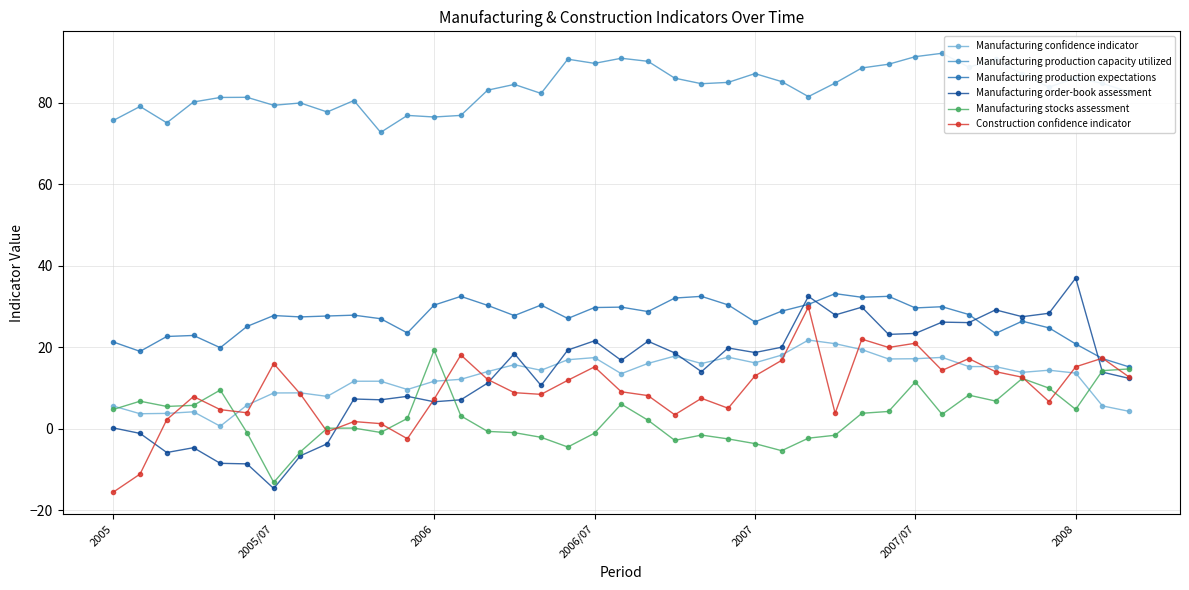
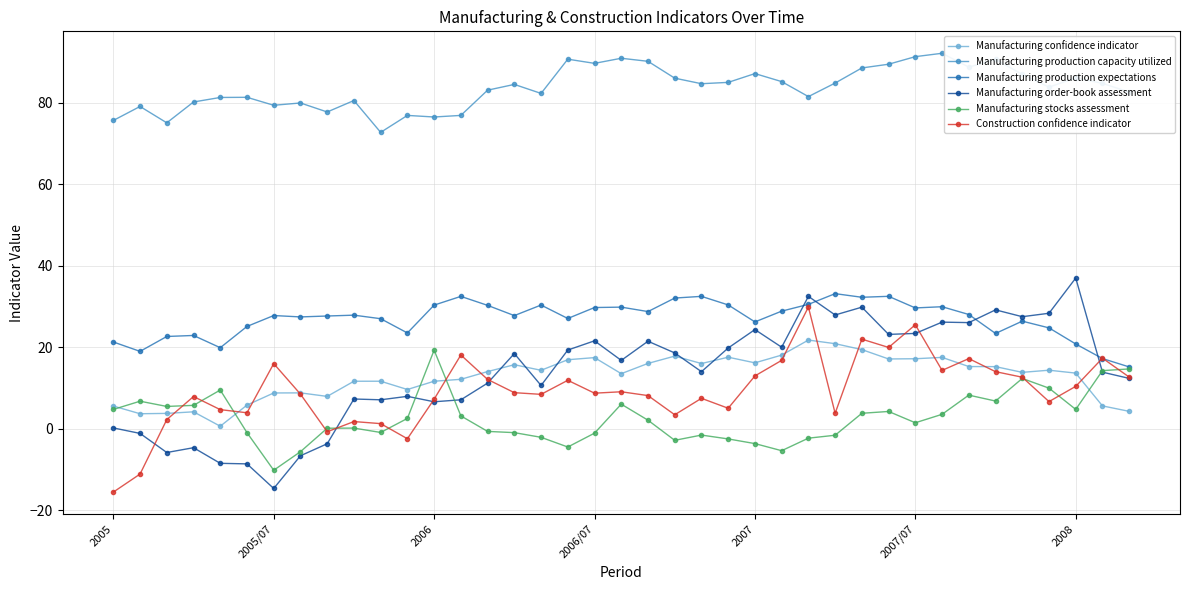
Manufacturing stocks assessment, 2005/07: -13 -> -10
Construction confidence indicator, 2006/07: 15 -> 9
Manufacturing order-book assessment, 2007: 19 -> 24
Manufacturing stocks assessment, 2007/07: 11 -> 1
Construction confidence indicator, 2007/07: 21 -> 26
Construction confidence indicator, 2008: 15 -> 10
